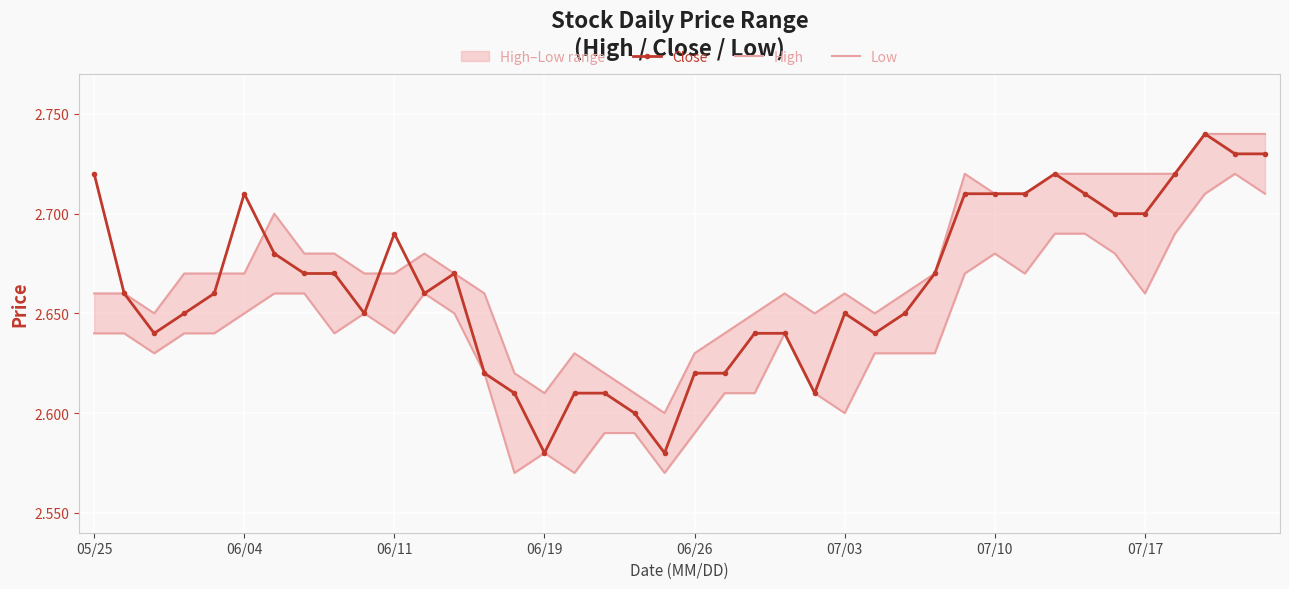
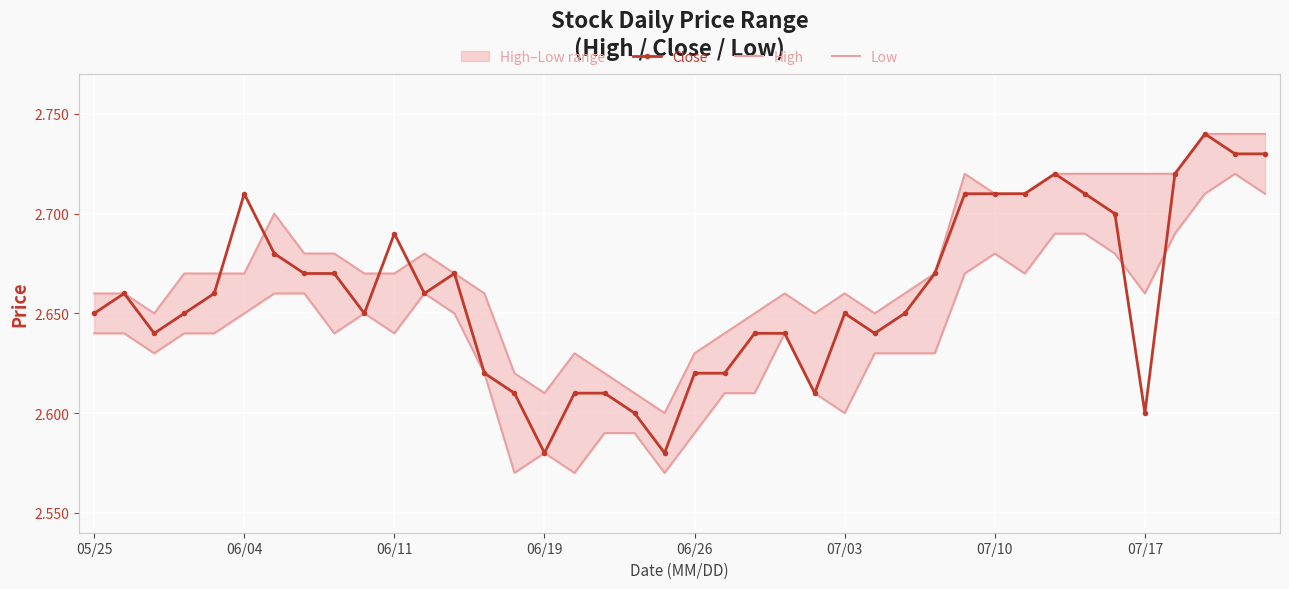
Close, 05/25: 2.72 -> 2.65
Close, 07/17: 2.7 -> 2.6
